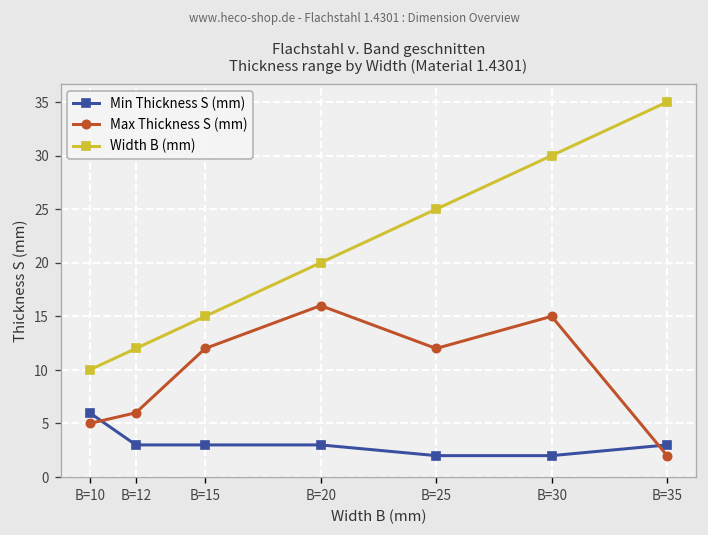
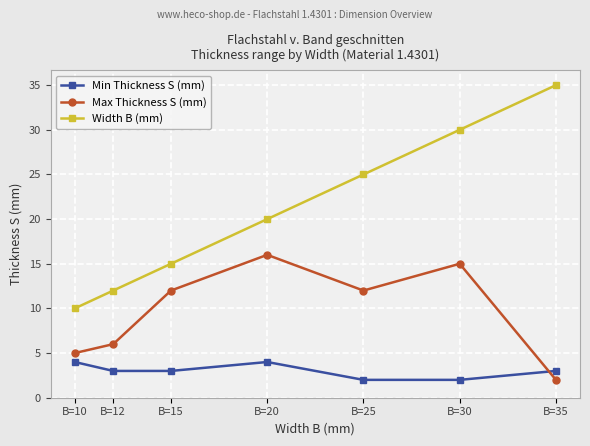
Min Thickness S (mm), B=10: 6 -> 4
Min Thickness S (mm), B=20: 3 -> 4
